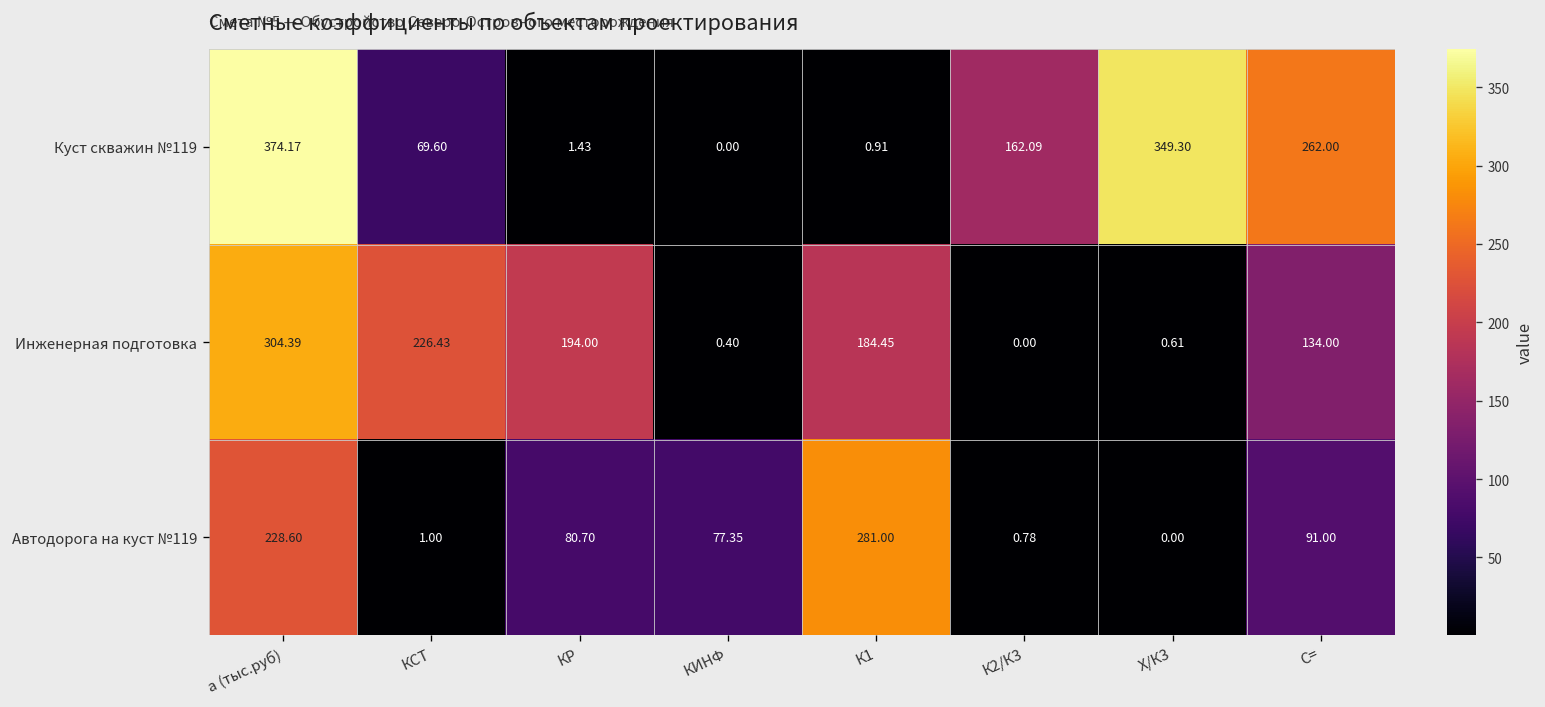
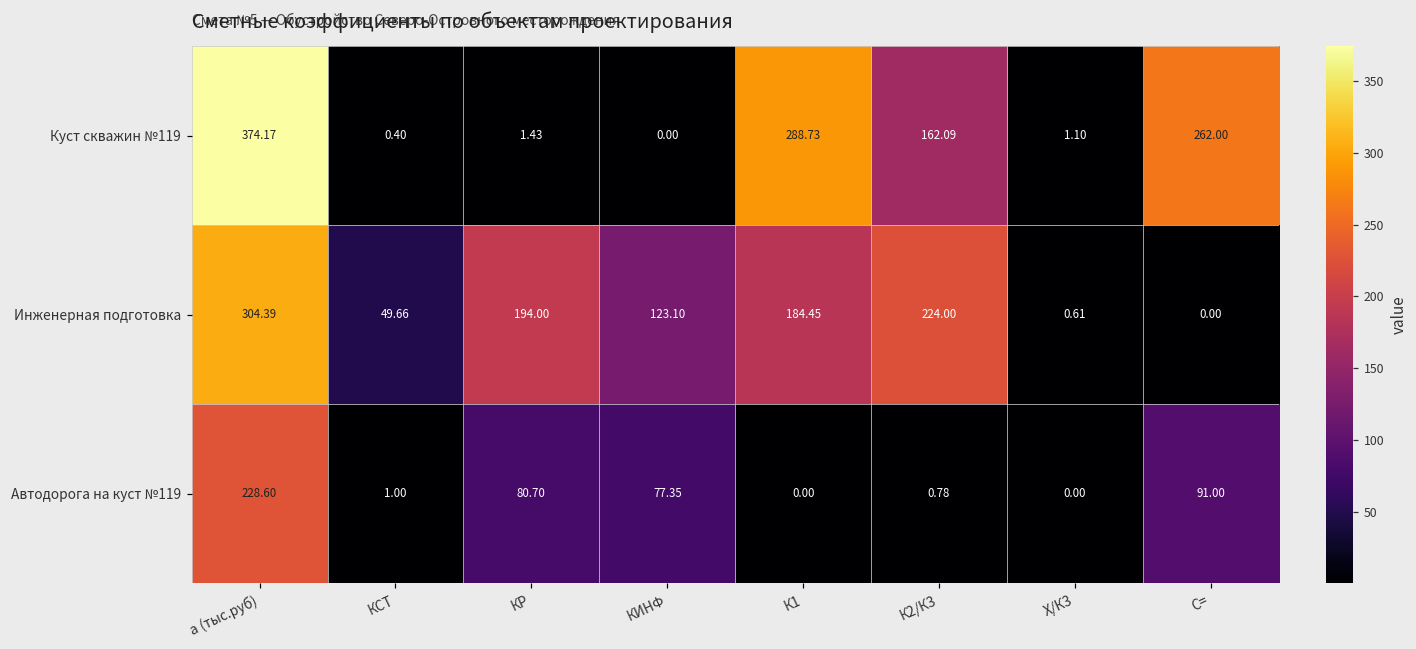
Куст скважин №119, КСТ: 69.60 -> 0.40
Куст скважин №119, К1: 0.91 -> 288.73
Куст скважин №119, Х/К3: 349.30 -> 1.10
Инженерная подготовка, КСТ: 226.43 -> 49.66
Инженерная подготовка, КИНФ: 0.40 -> 123.10
Инженерная подготовка, К2/К3: 0.00 -> 224.00
Инженерная подготовка, С=: 134.00 -> 0.00
Автодорога на куст №119, К1: 281.00 -> 0.00
